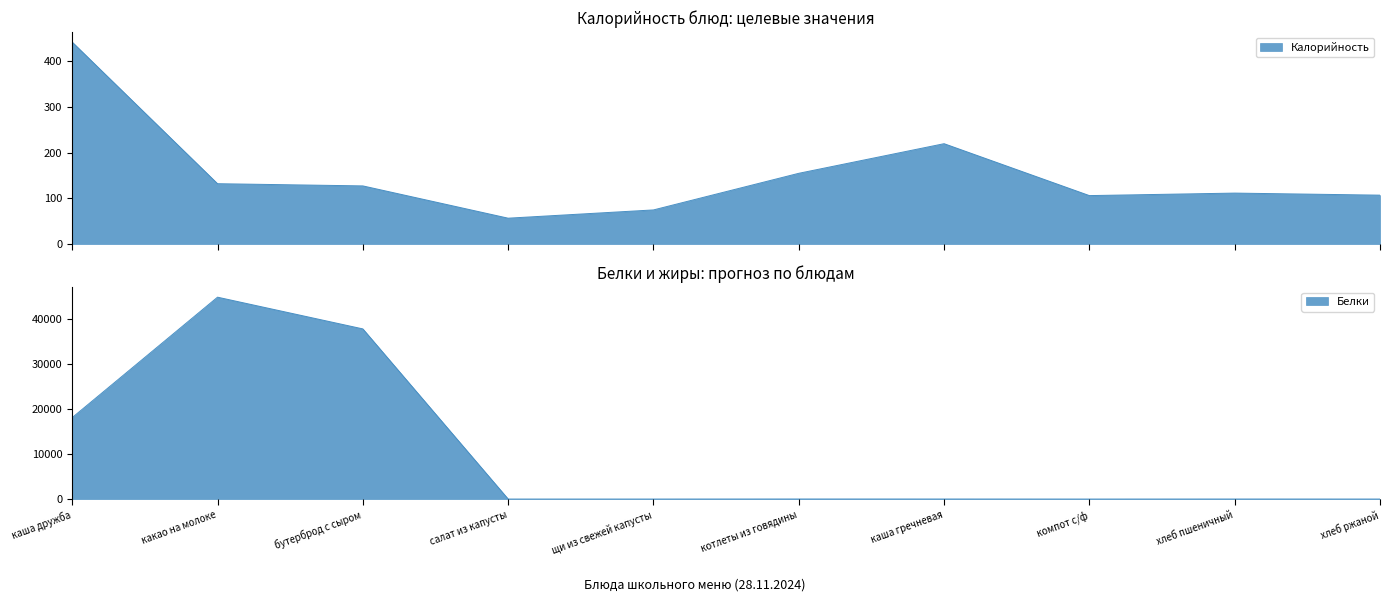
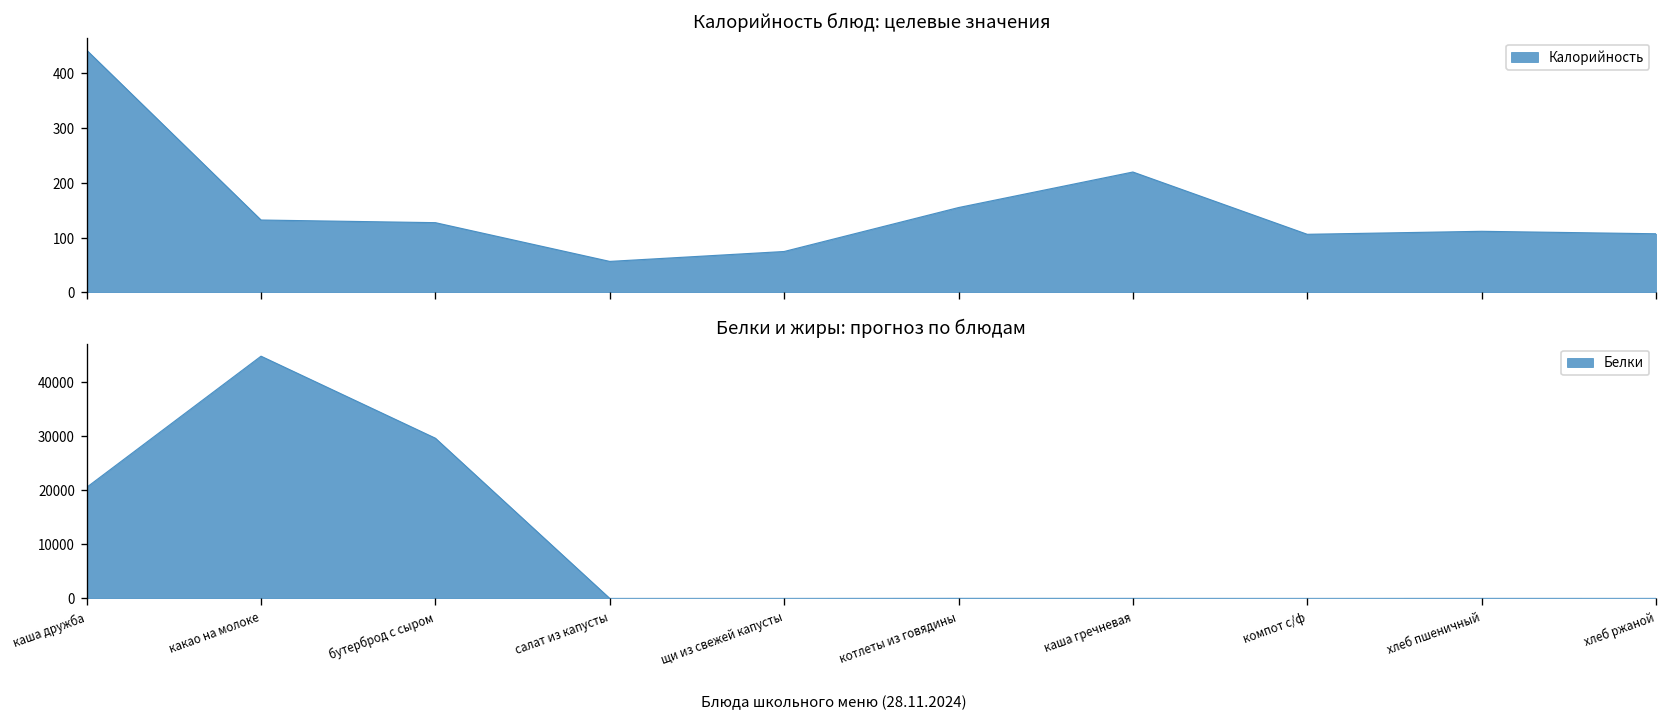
Белки и жиры: прогноз по блюдам, каша дружба: 18000 -> 21000
Белки и жиры: прогноз по блюдам, бутерброд с сыром: 38000 -> 30000
